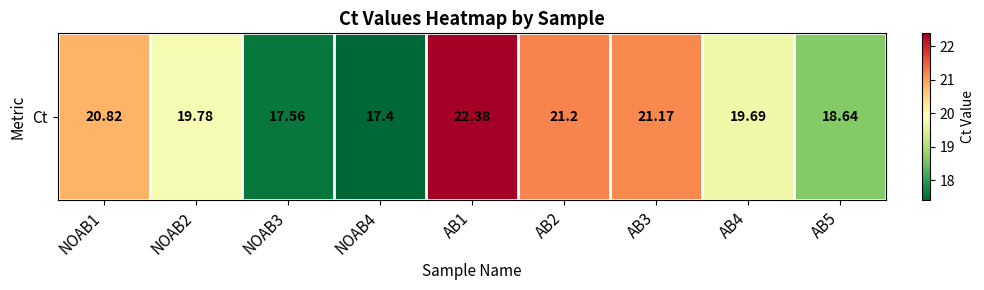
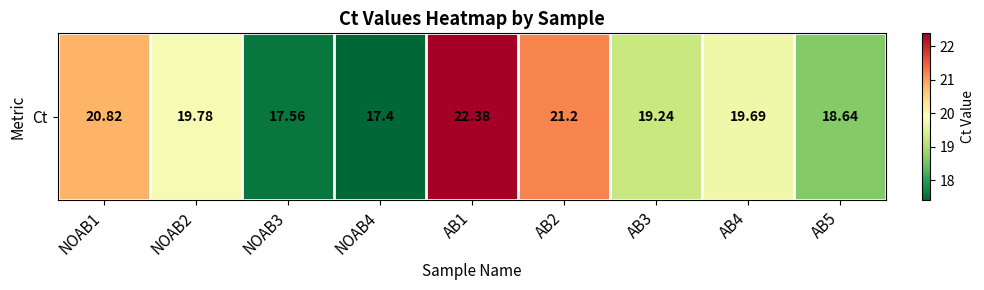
Ct, AB3: 21.17 -> 19.24
